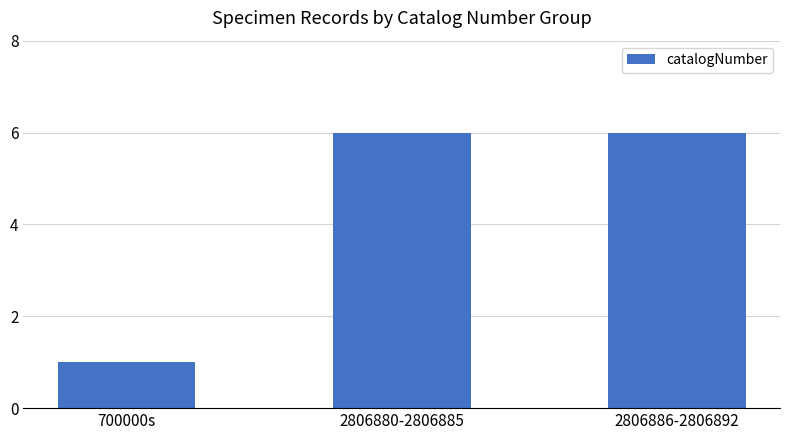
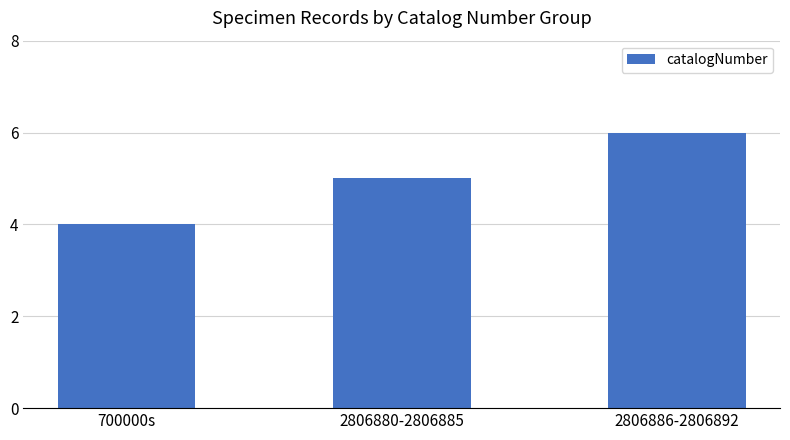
700000s: 1 -> 4
2806880-2806885: 6 -> 5
